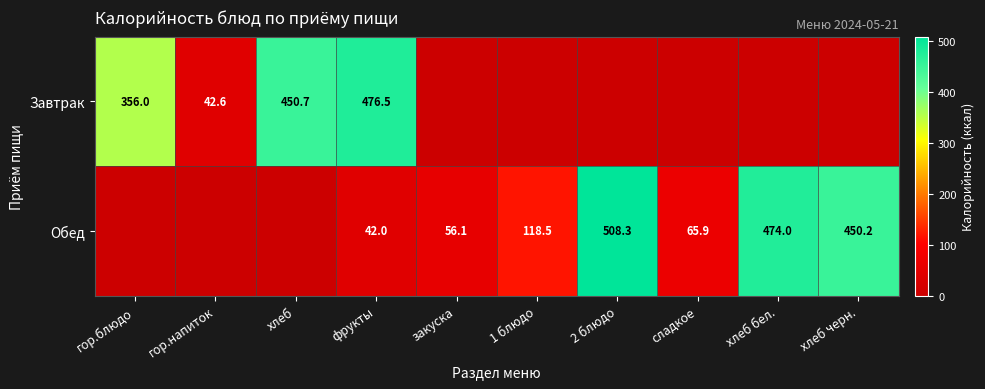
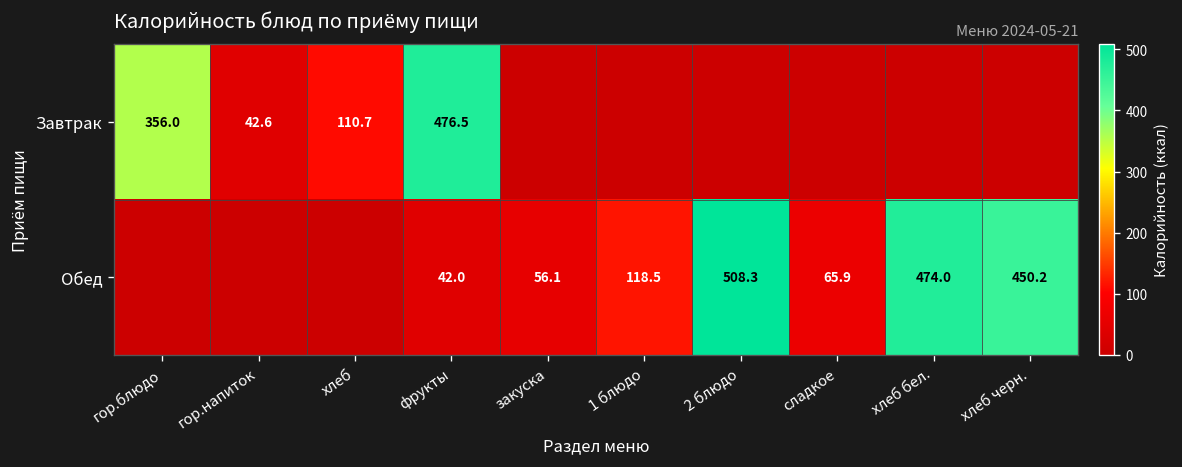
Завтрак, хлеб: 450.7 -> 110.7
